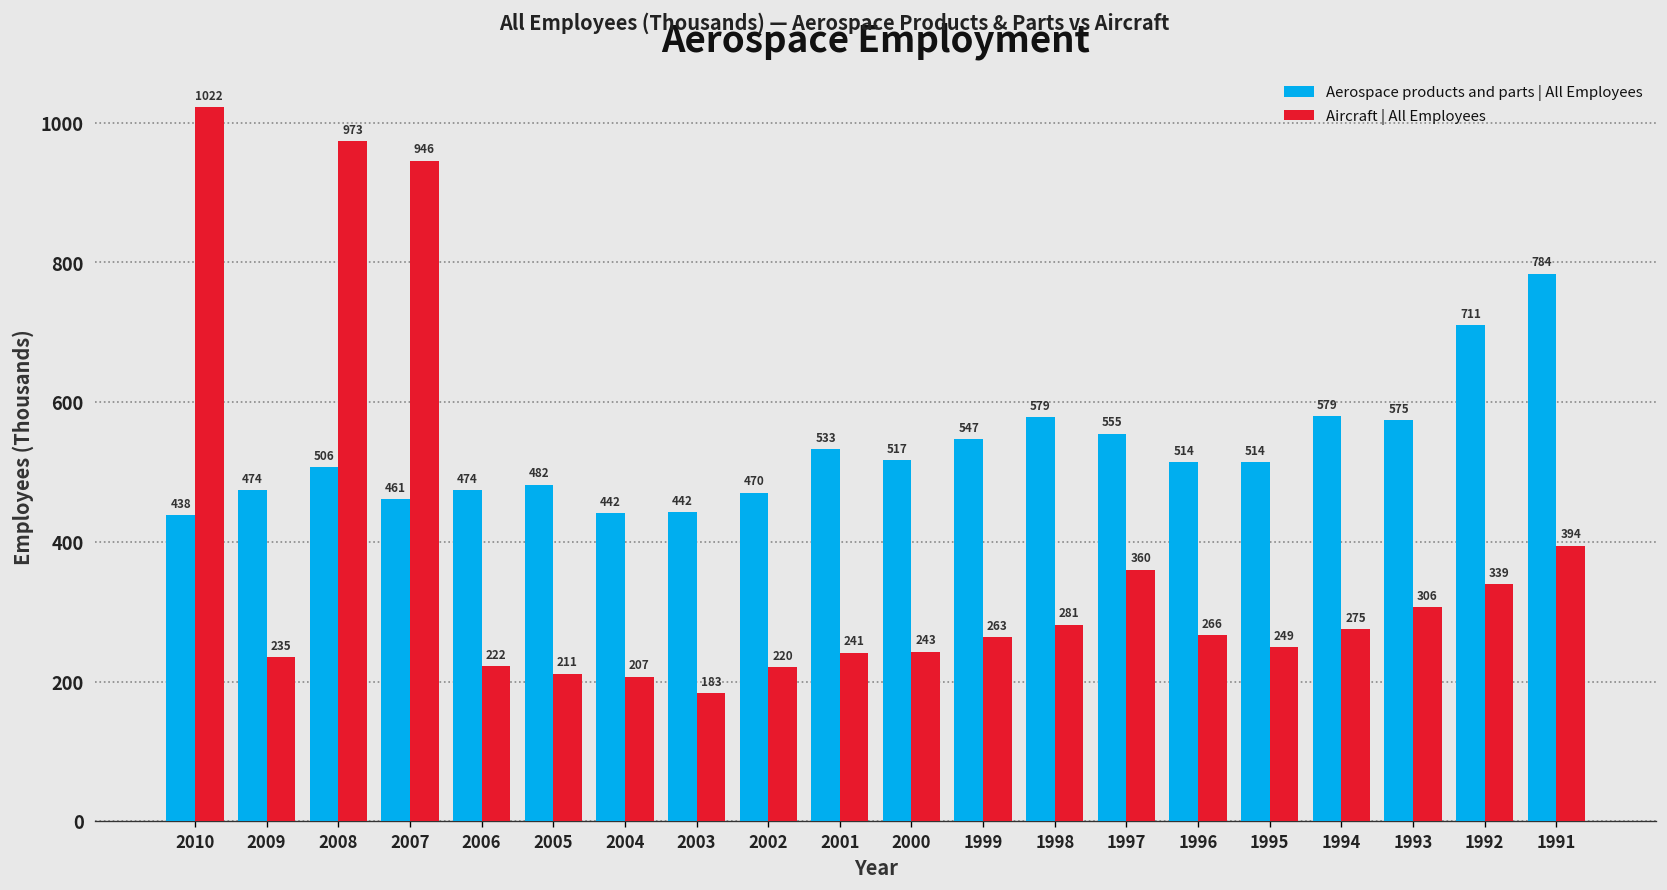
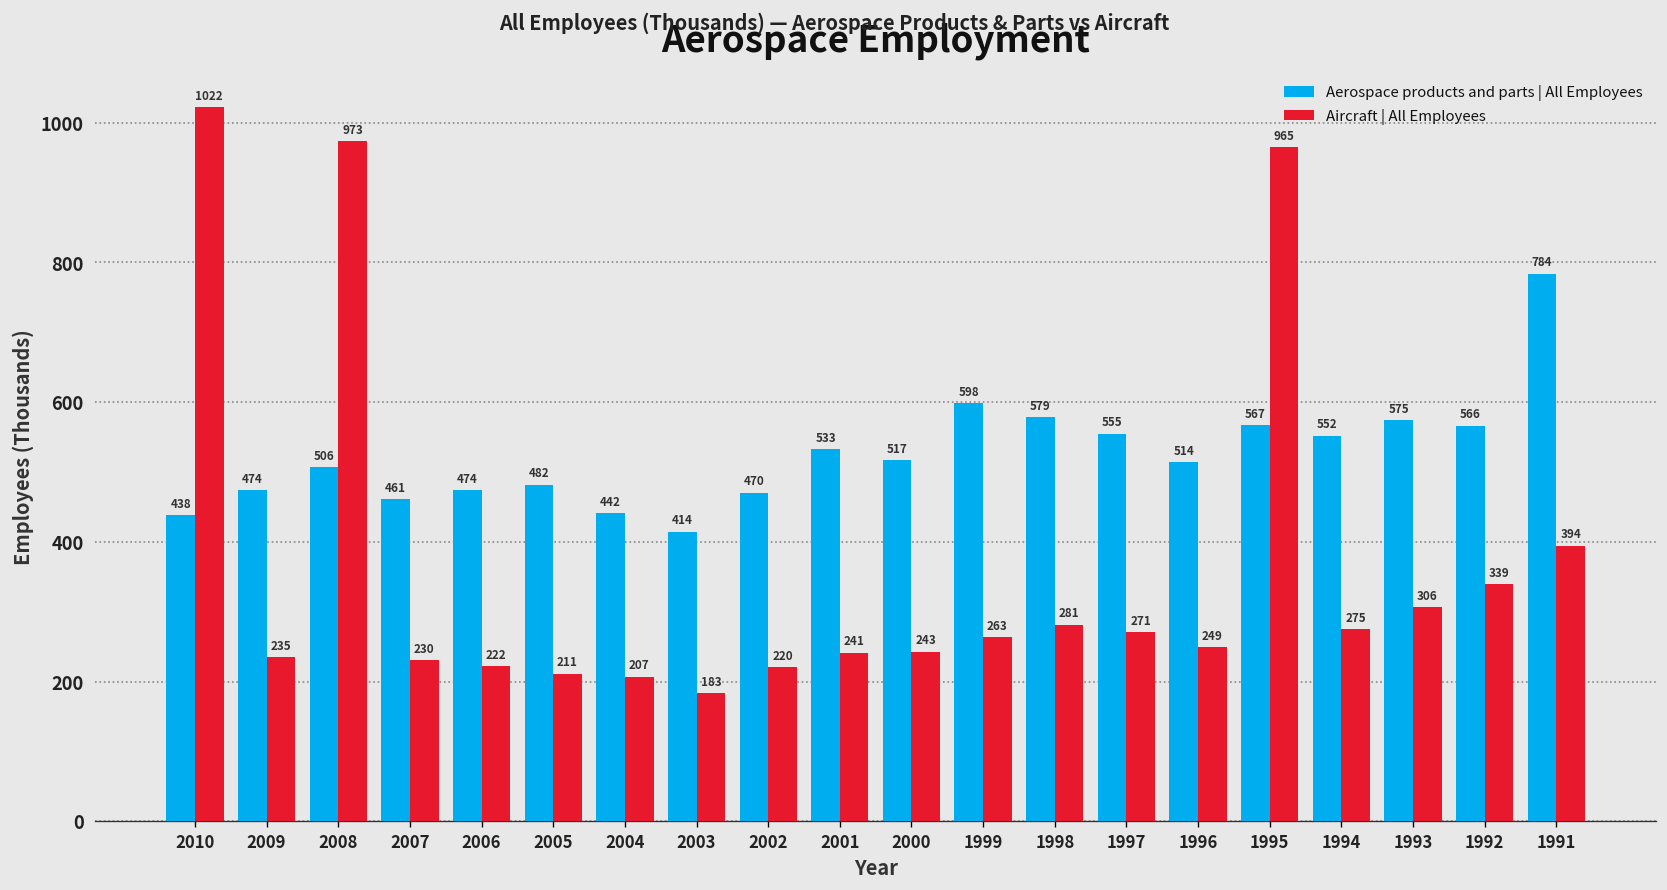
Aircraft | All Employees, 2007: 946 -> 230
Aerospace products and parts | All Employees, 2003: 442 -> 414
Aerospace products and parts | All Employees, 1999: 547 -> 598
Aircraft | All Employees, 1997: 360 -> 271
Aircraft | All Employees, 1996: 266 -> 249
Aerospace products and parts | All Employees, 1995: 514 -> 567
Aircraft | All Employees, 1995: 249 -> 965
Aerospace products and parts | All Employees, 1994: 579 -> 552
Aerospace products and parts | All Employees, 1992: 711 -> 566
